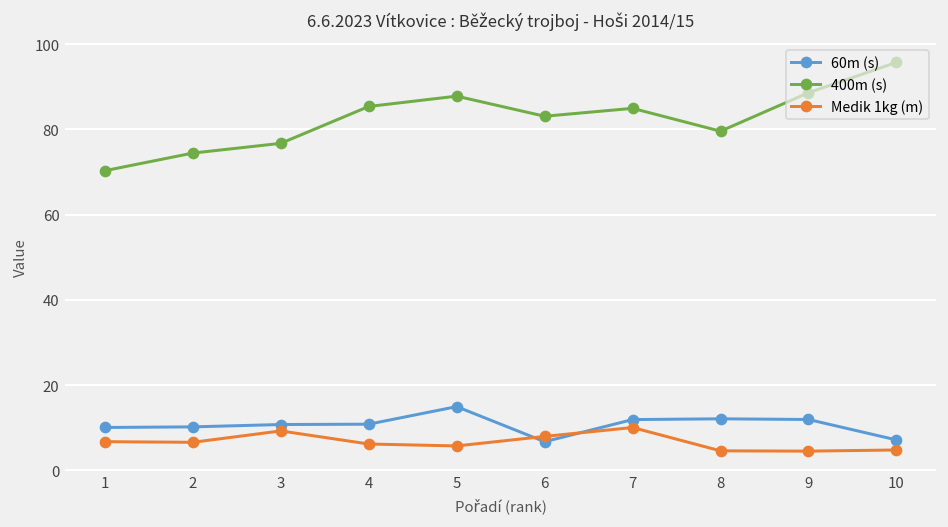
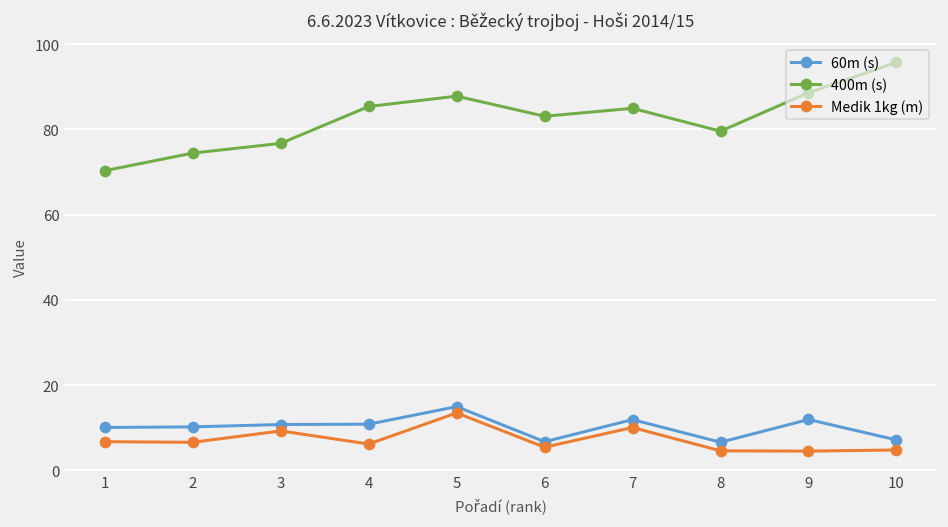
Medik 1kg (m), 5: 6 -> 13
Medik 1kg (m), 6: 8 -> 5
60m (s), 8: 12 -> 7
